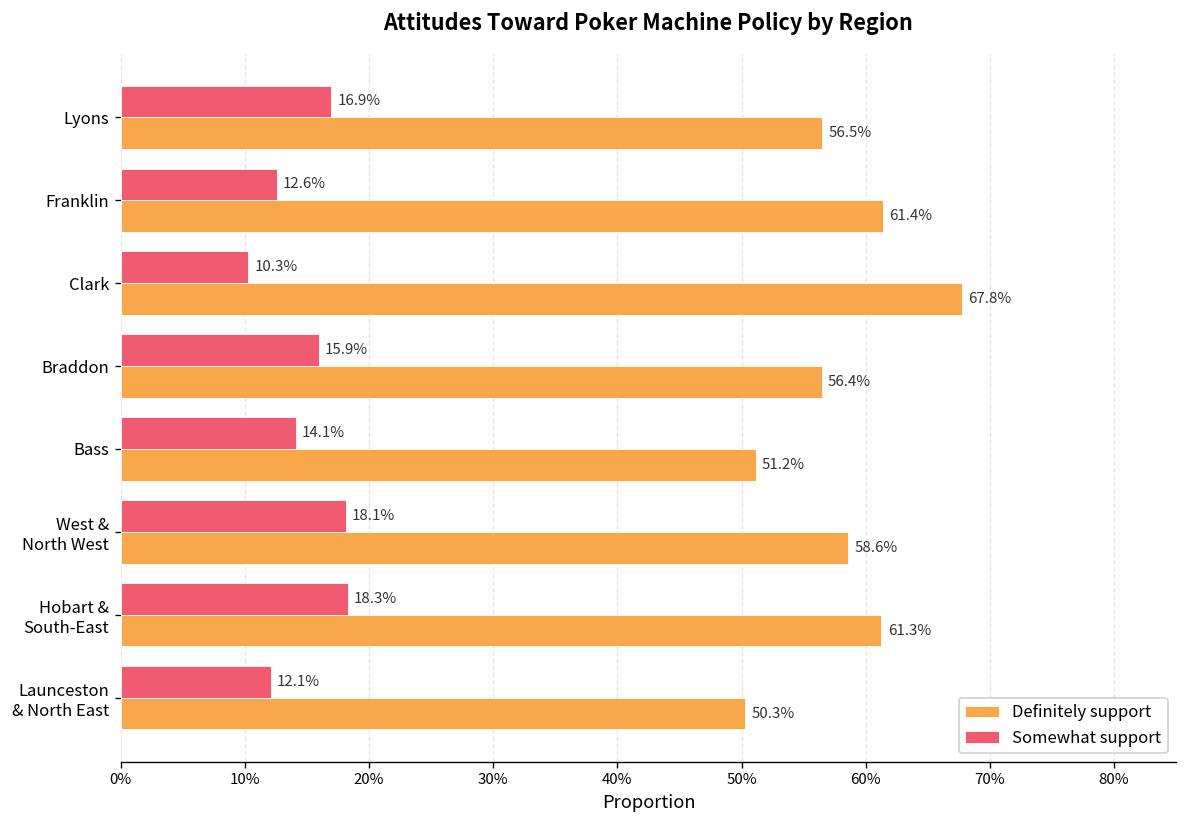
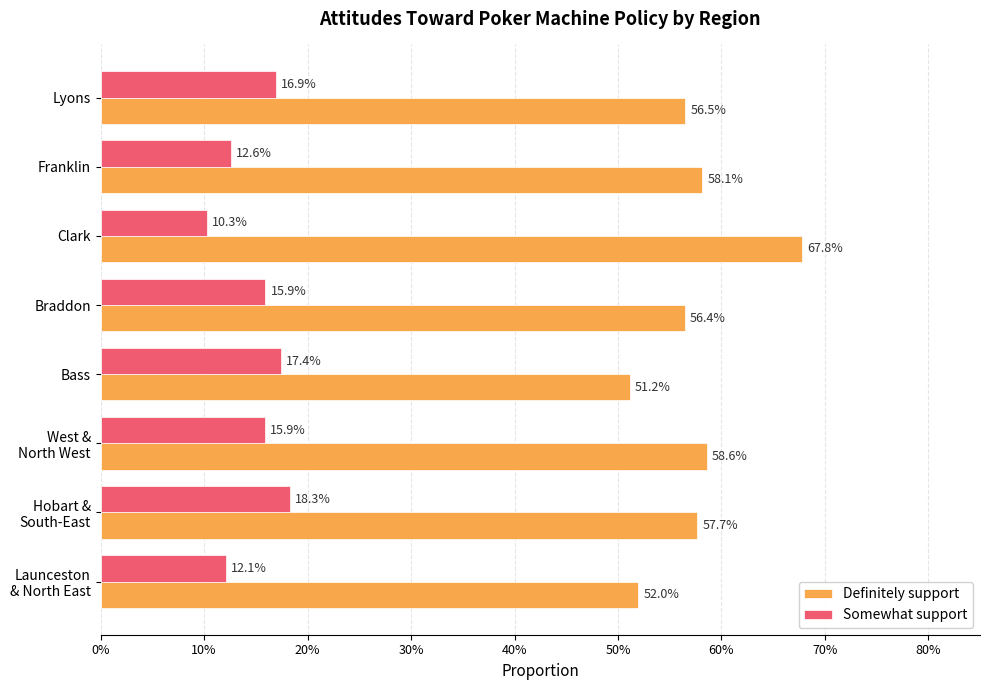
Definitely support, Franklin: 61.4% -> 58.1%
Somewhat support, Bass: 14.1% -> 17.4%
Somewhat support, West & North West: 18.1% -> 15.9%
Definitely support, Hobart & South-East: 61.3% -> 57.7%
Definitely support, Launceston & North East: 50.3% -> 52.0%
